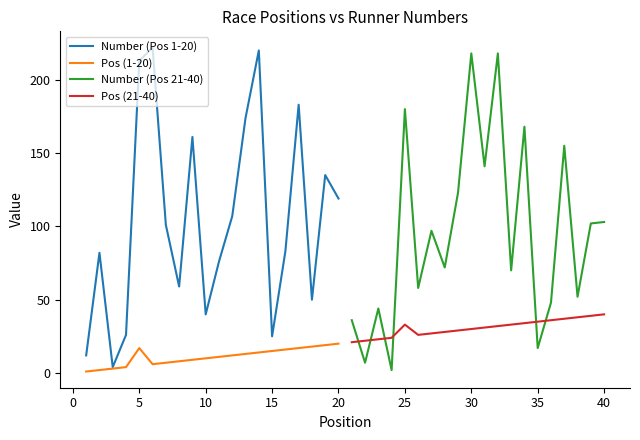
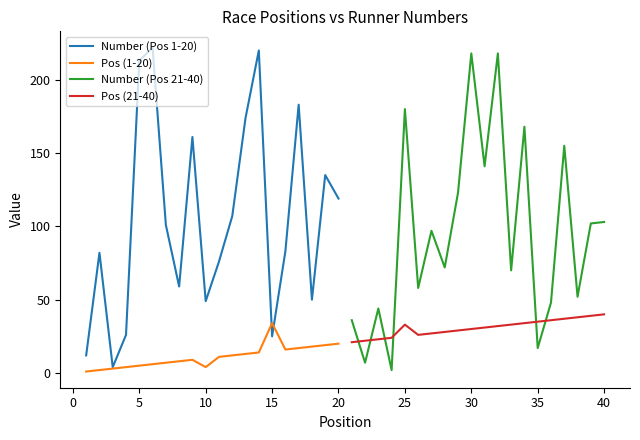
Pos (1-20), 5: 17 -> 5
Number (Pos 1-20), 10: 40 -> 49
Pos (1-20), 10: 10 -> 4
Pos (1-20), 15: 15 -> 34
